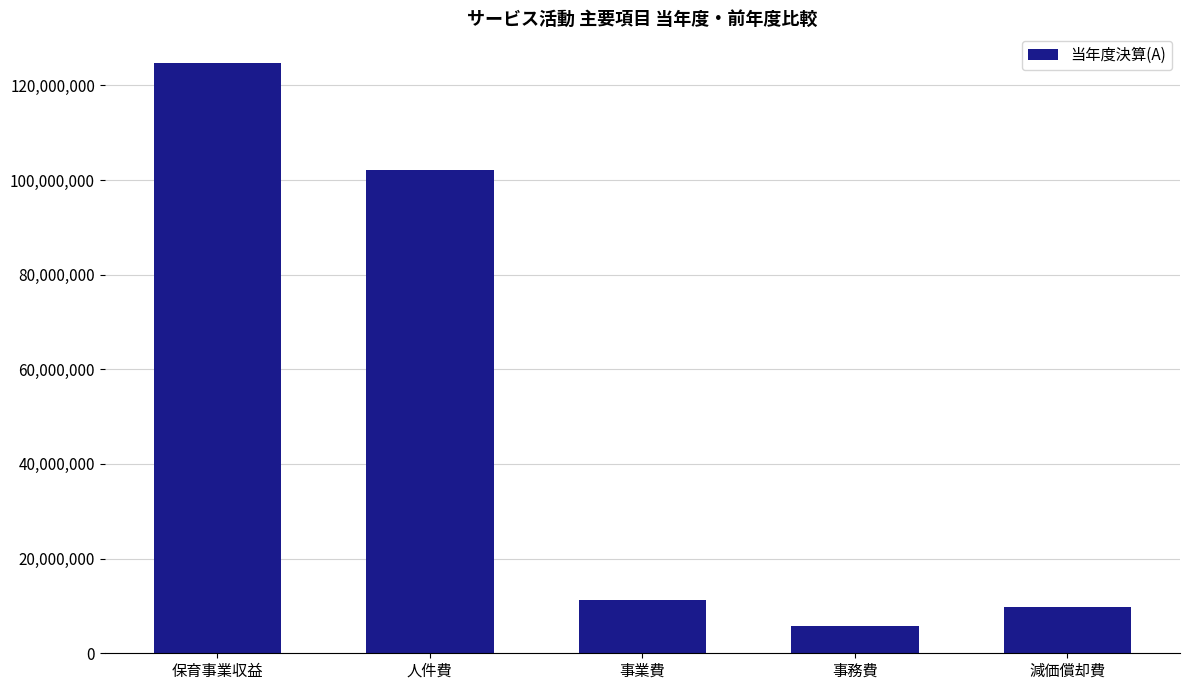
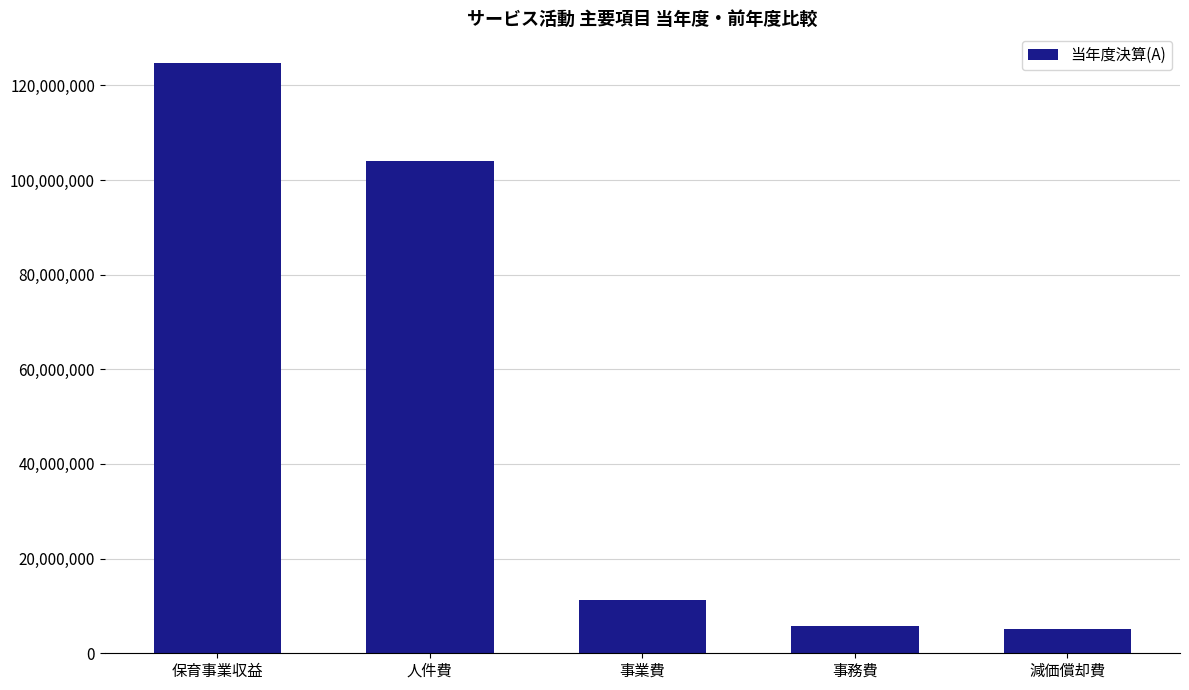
人件費: 102,000,000 -> 104,000,000
減価償却費: 10,000,000 -> 5,000,000
